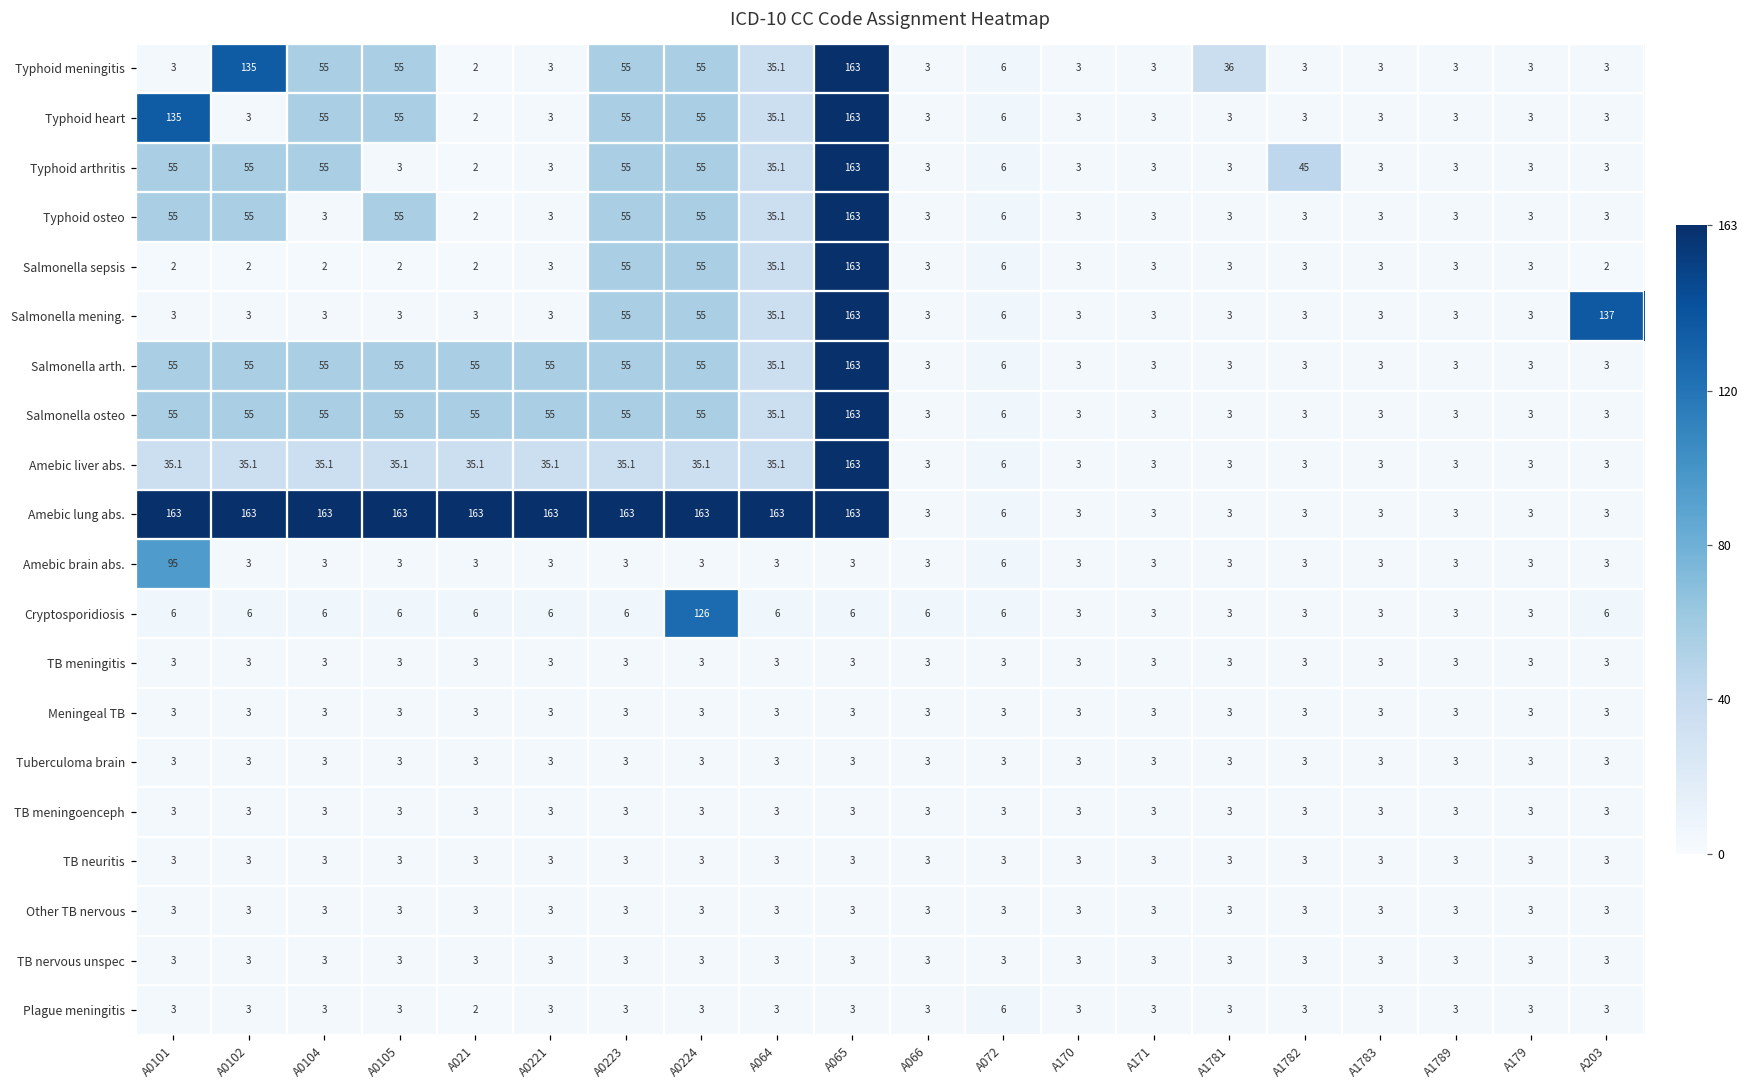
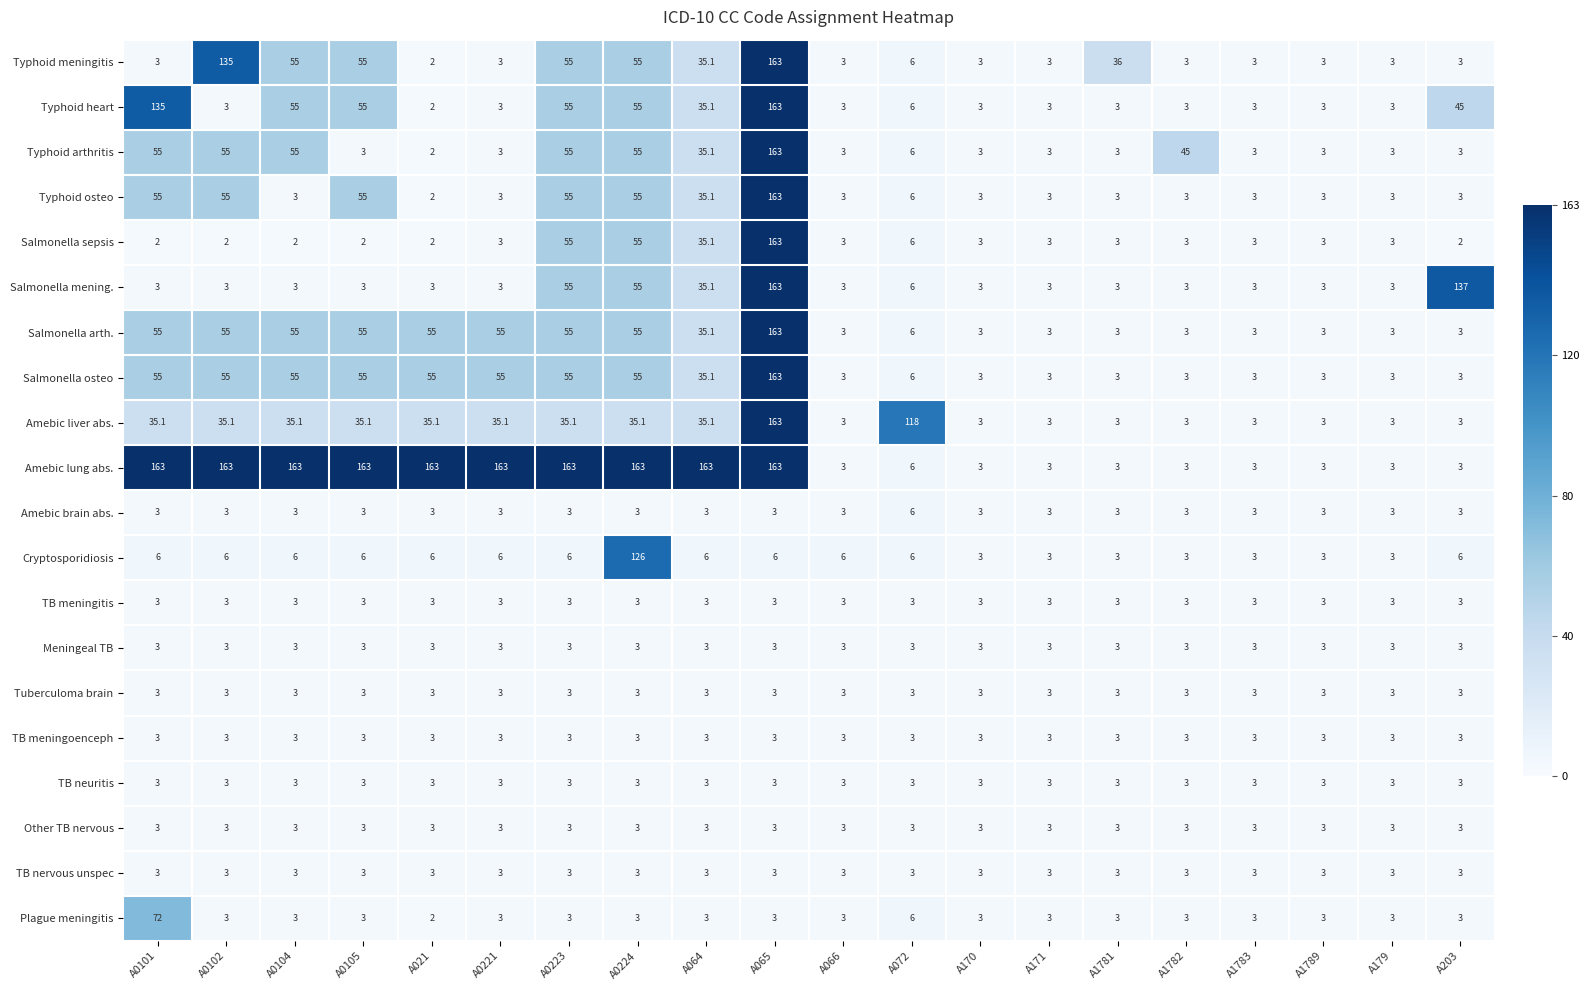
Typhoid heart, A203: 3 -> 45
Amebic liver abs., A072: 6 -> 118
Amebic brain abs., A0101: 95 -> 3
Plague meningitis, A0101: 3 -> 72
